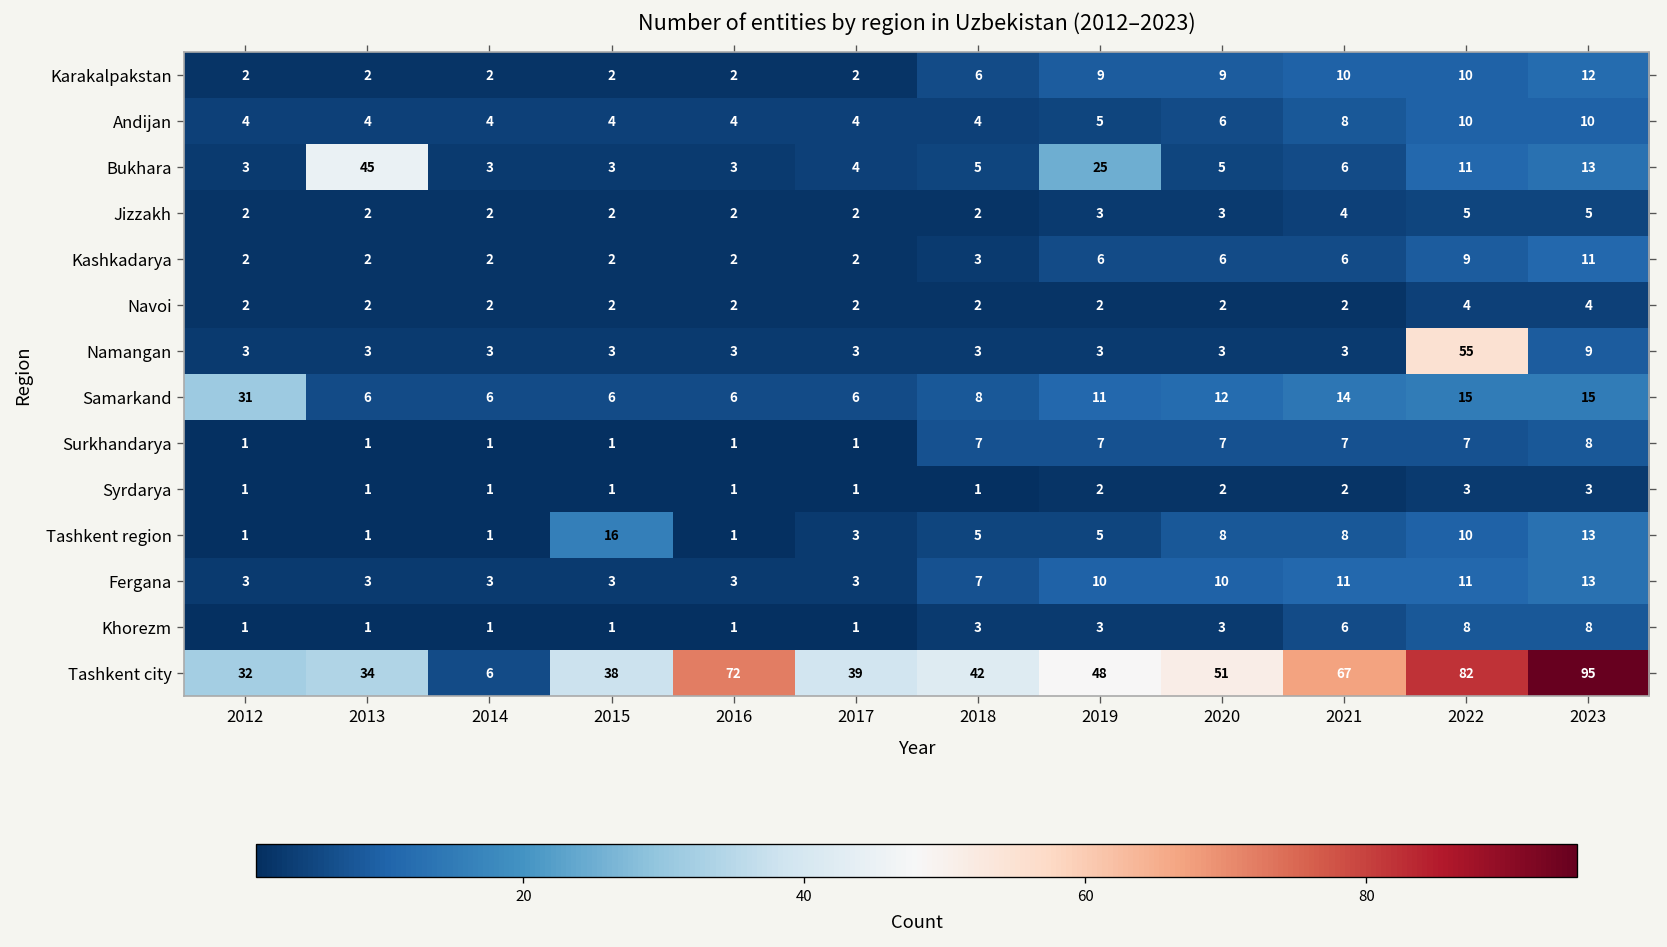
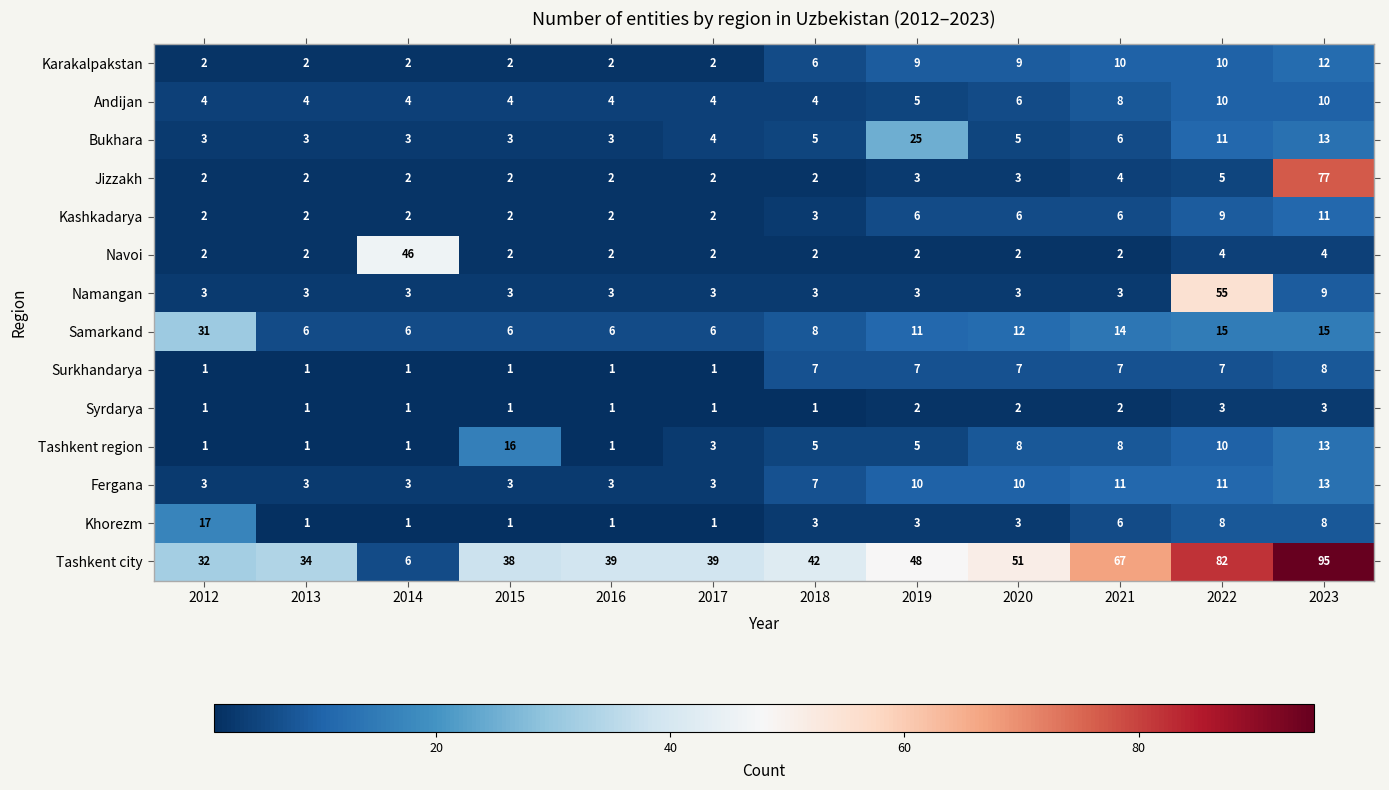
Bukhara, 2013: 45 -> 3
Jizzakh, 2023: 5 -> 77
Navoi, 2014: 2 -> 46
Khorezm, 2012: 1 -> 17
Tashkent city, 2016: 72 -> 39
